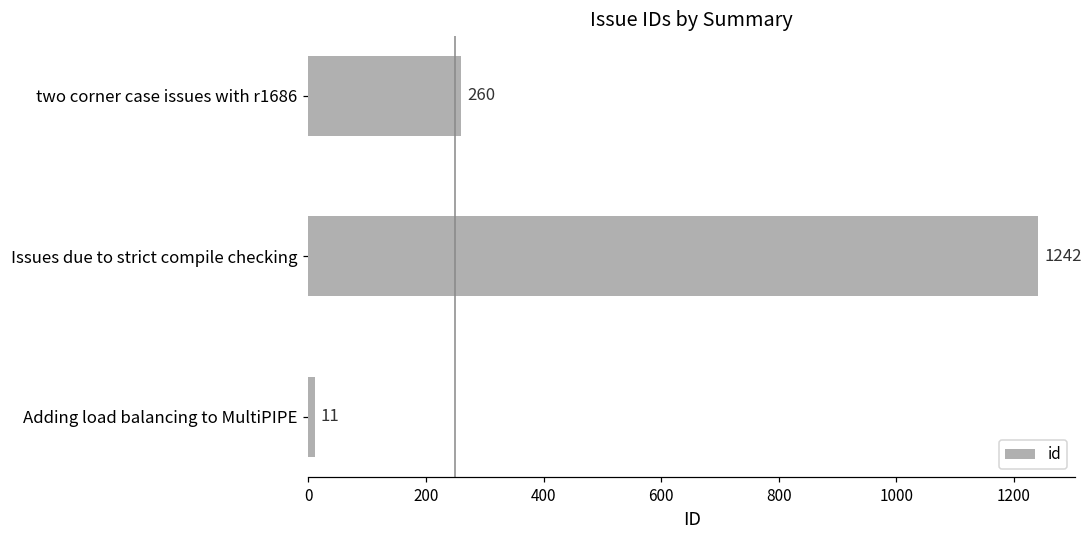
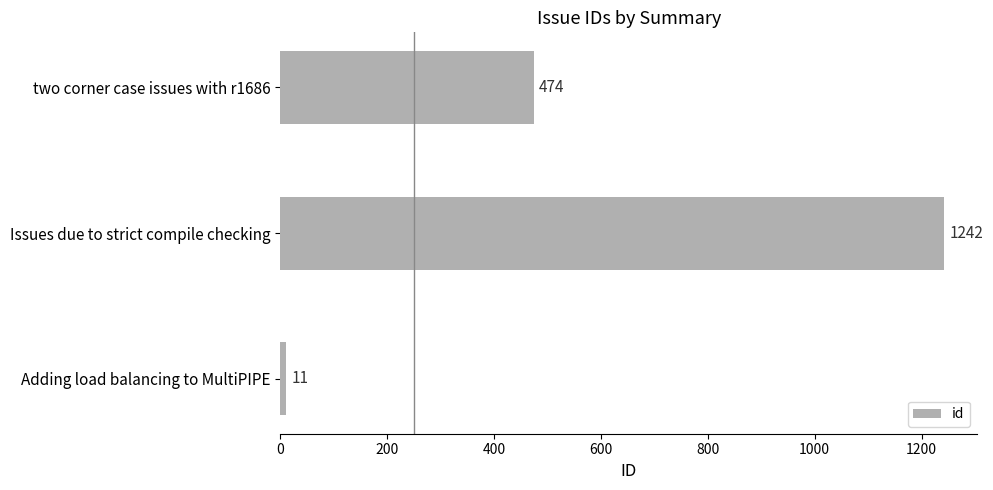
two corner case issues with r1686: 260 -> 474
